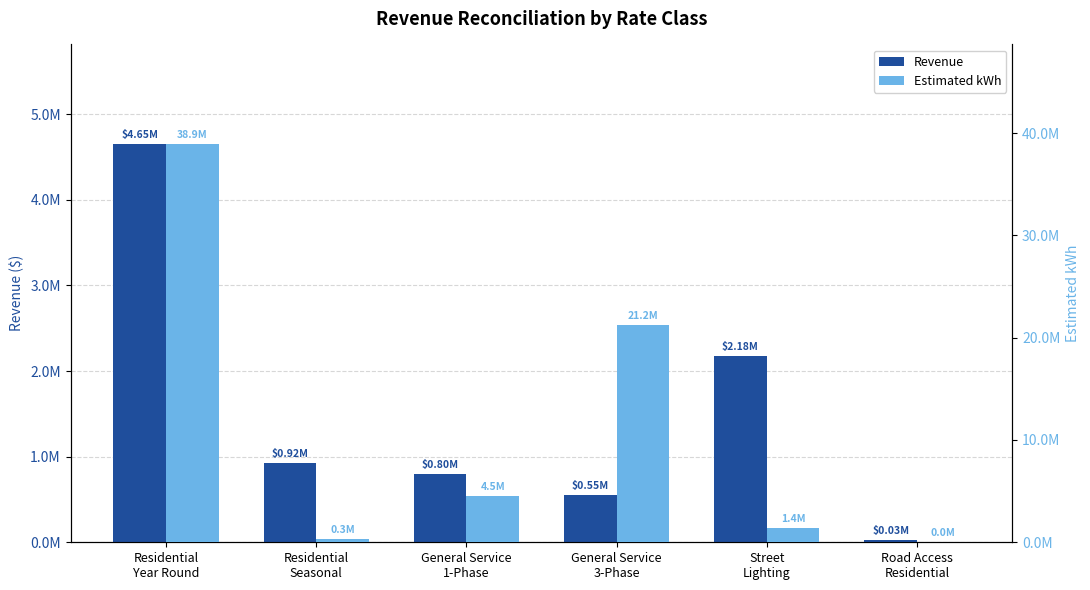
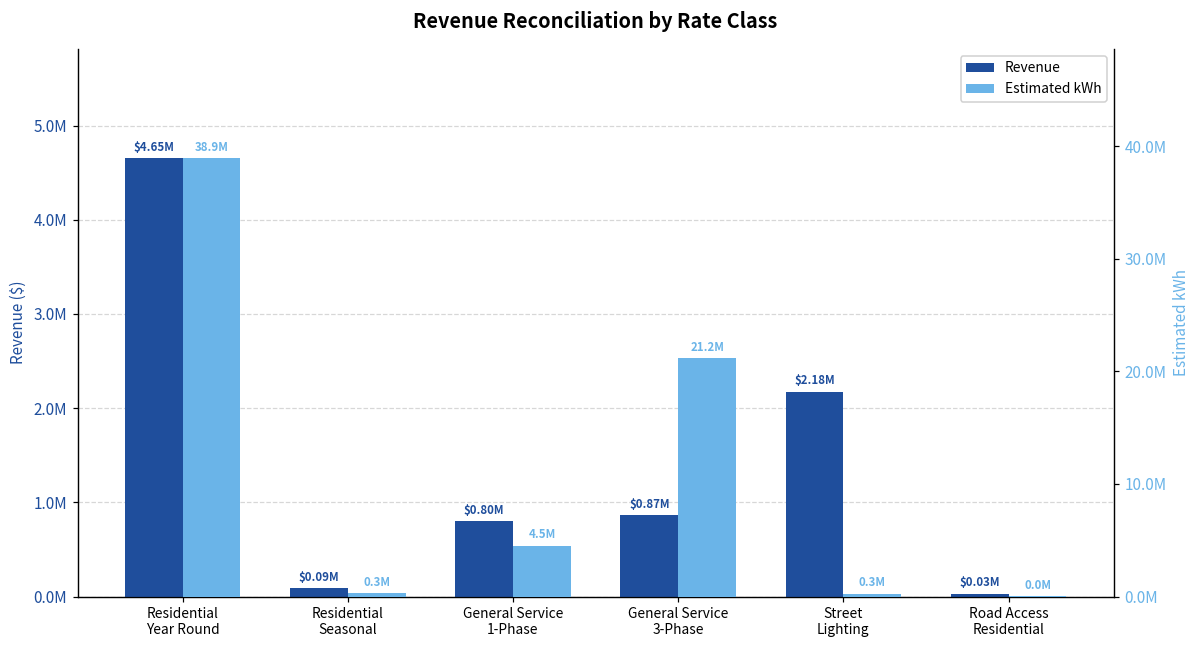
Revenue, Residential Seasonal: $0.92M -> $0.09M
Revenue, General Service 3-Phase: $0.55M -> $0.87M
Estimated kWh, Street Lighting: 1.4M -> 0.3M
